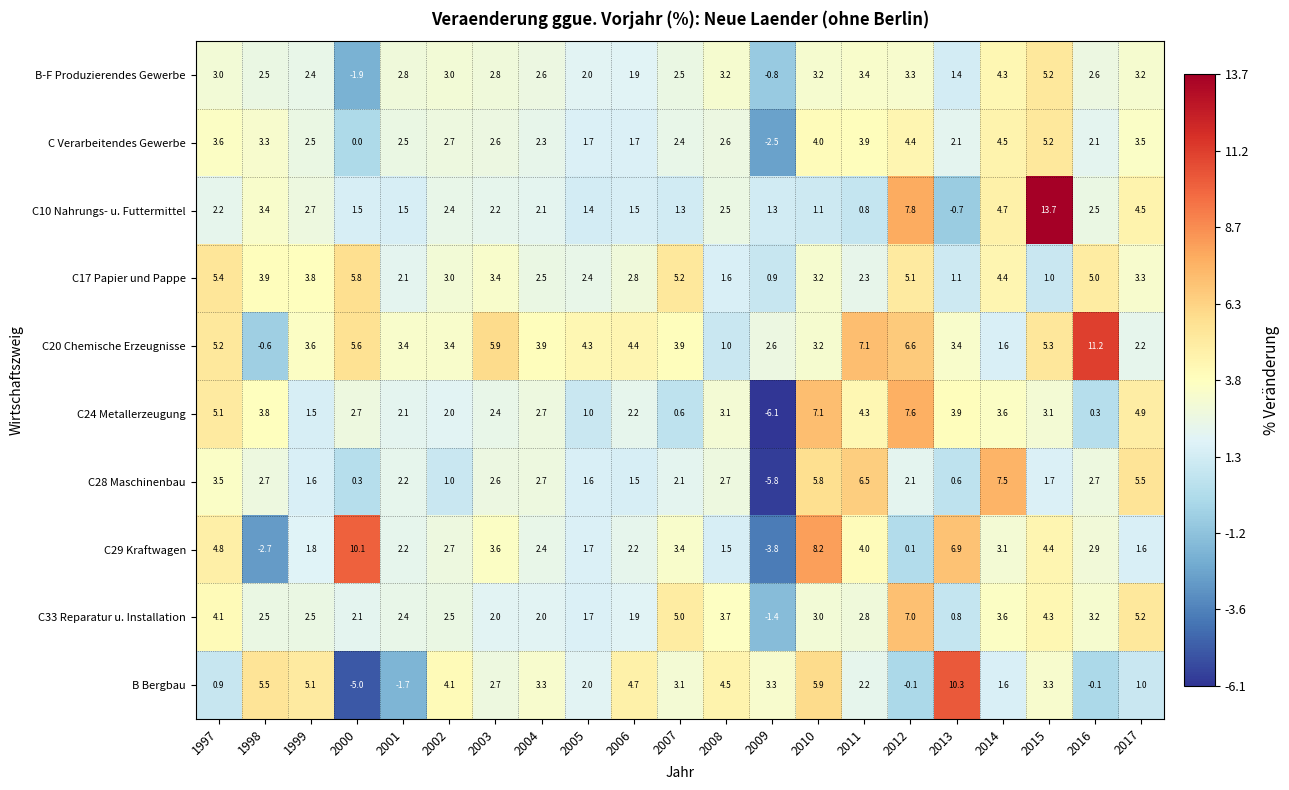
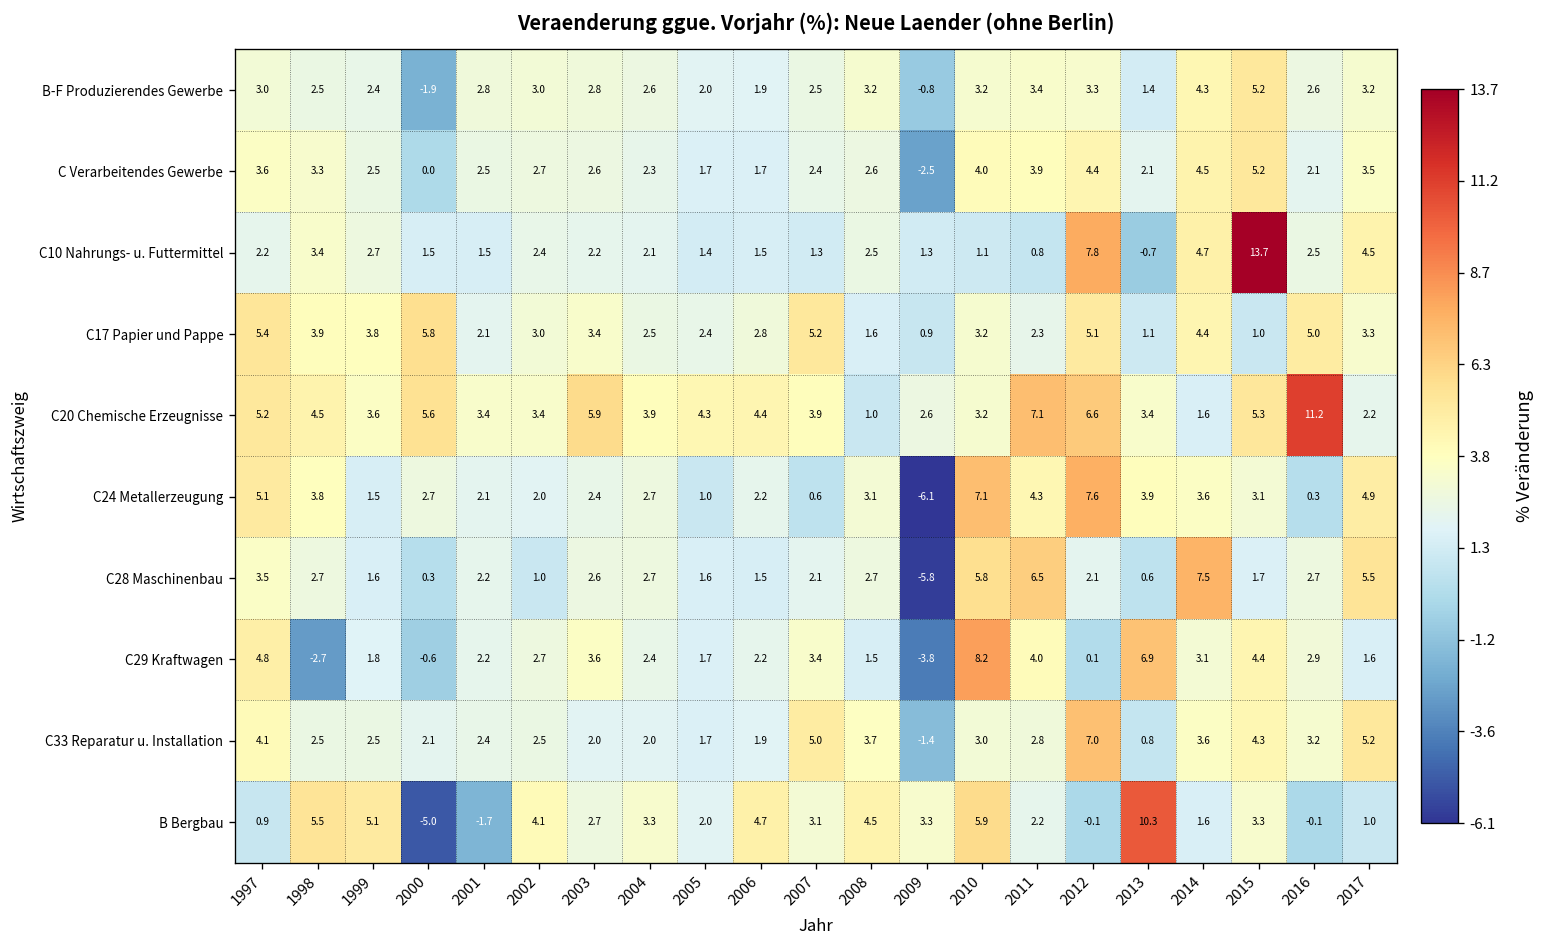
C20 Chemische Erzeugnisse, 1998: -0.6 -> 4.5
C29 Kraftwagen, 2000: 10.1 -> -0.6
